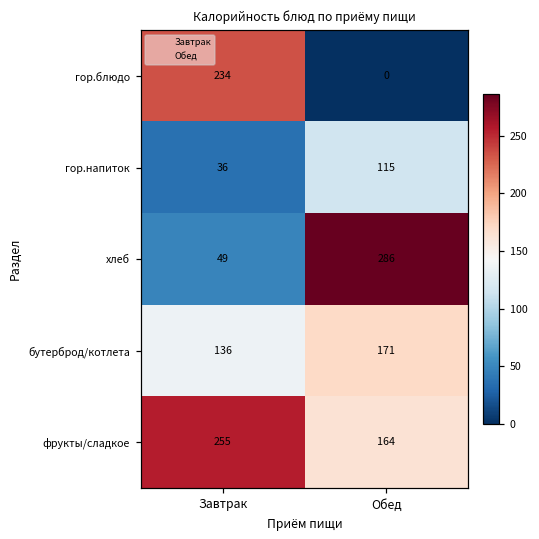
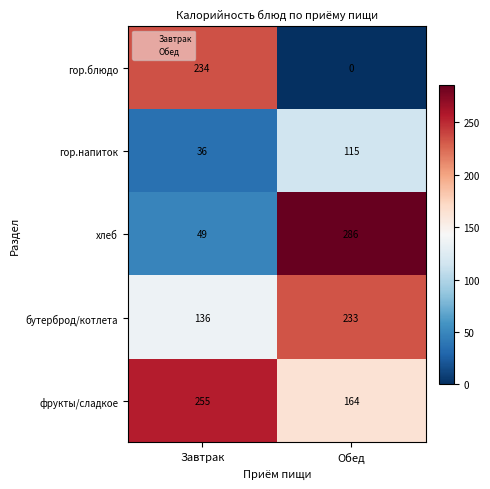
бутерброд/котлета, Обед: 171 -> 233
